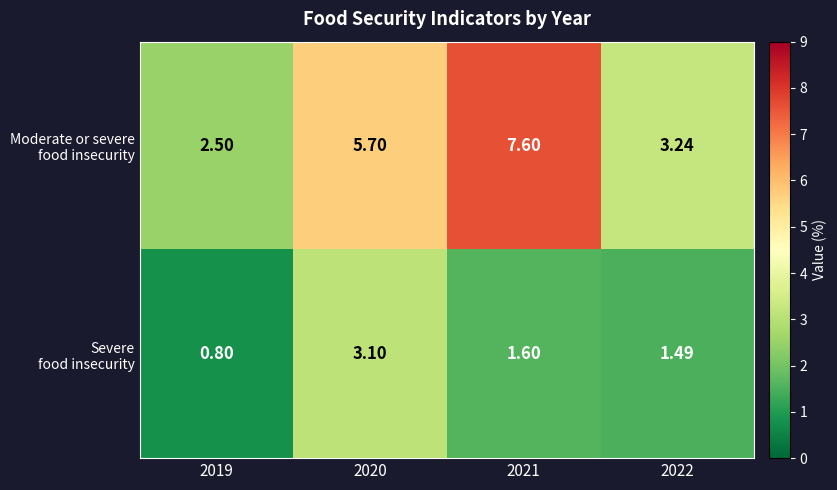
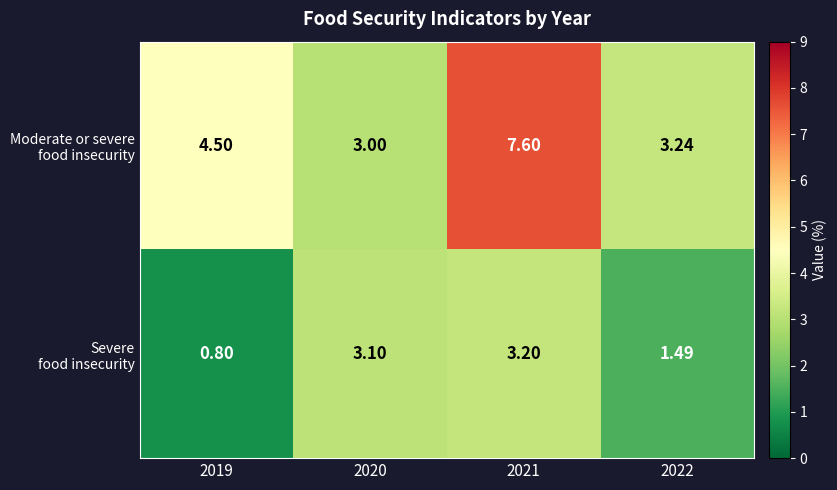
Moderate or severe food insecurity, 2019: 2.50 -> 4.50
Moderate or severe food insecurity, 2020: 5.70 -> 3.00
Severe food insecurity, 2021: 1.60 -> 3.20
